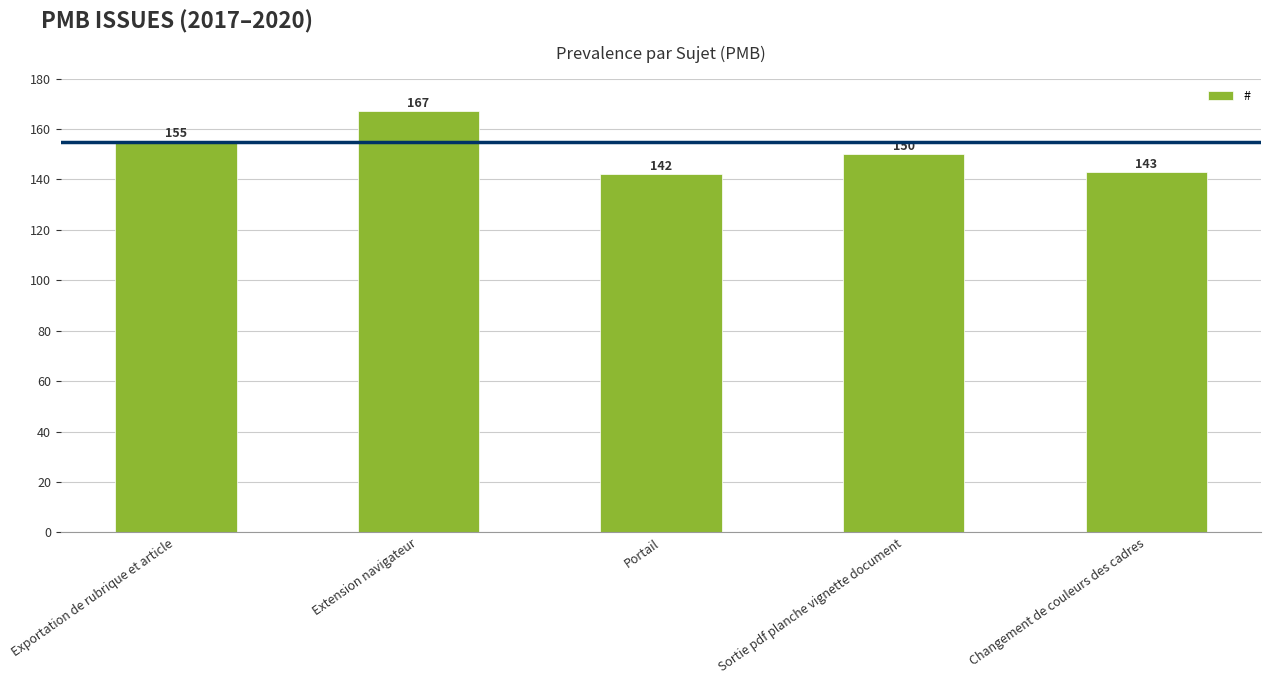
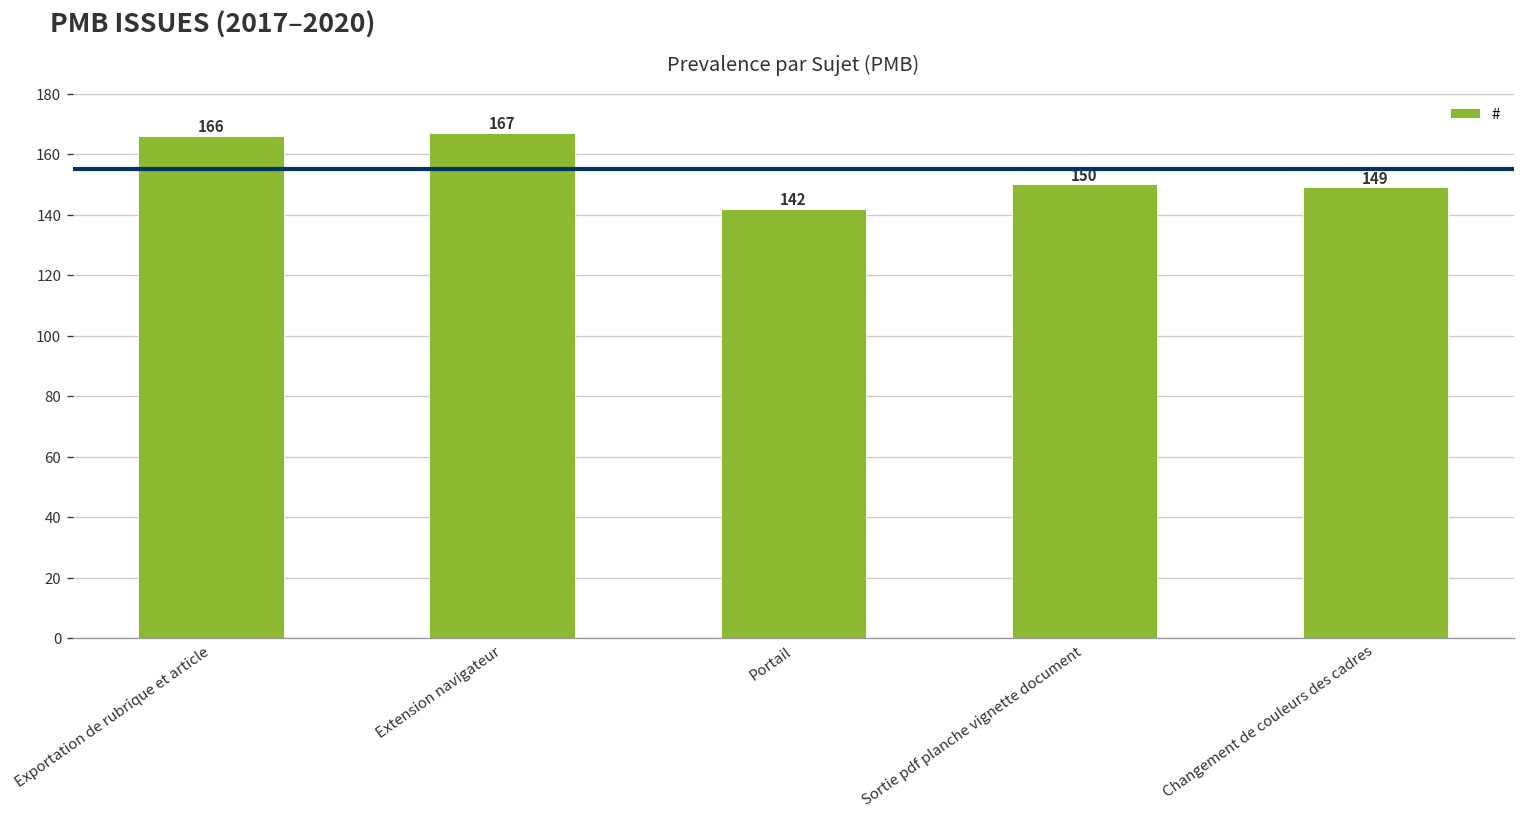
Exportation de rubrique et article: 155 -> 166
Changement de couleurs des cadres: 143 -> 149
